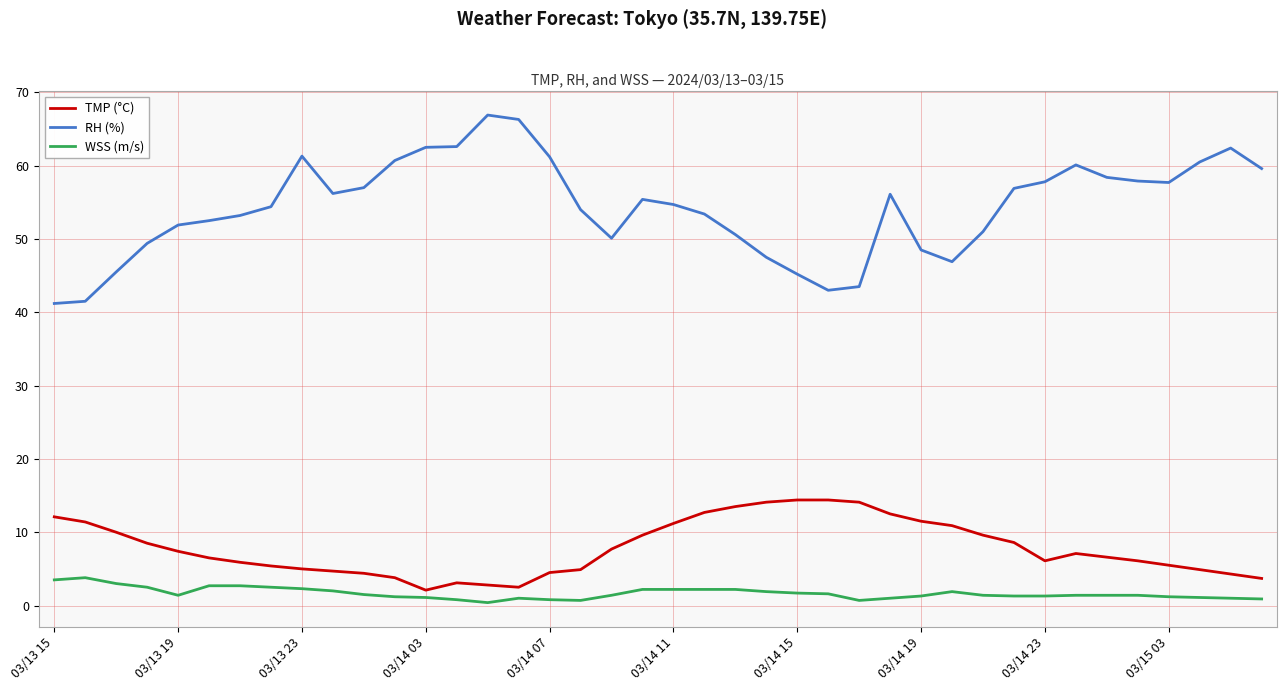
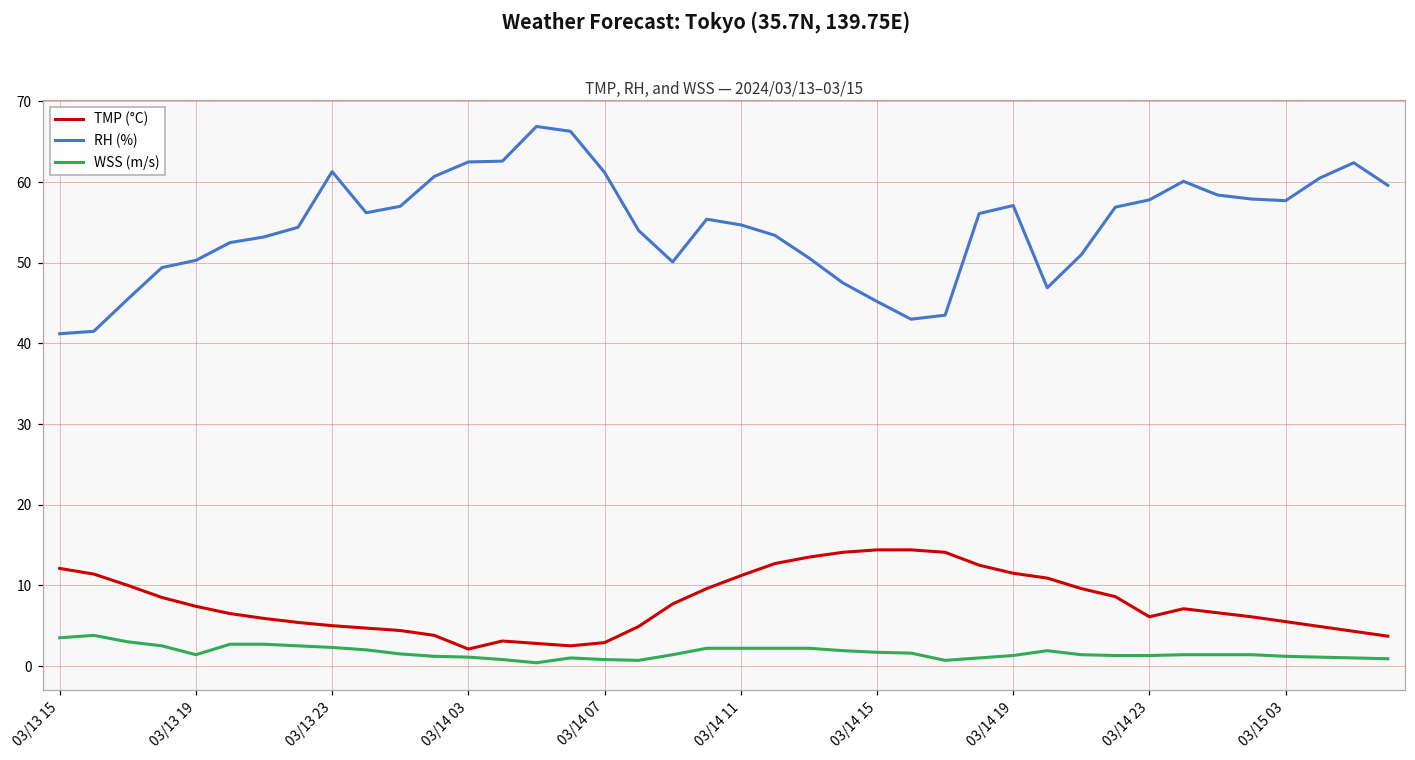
RH (%), 03/13 19: 52 -> 50
TMP (°C), 03/14 07: 5 -> 3
RH (%), 03/14 19: 49 -> 57
